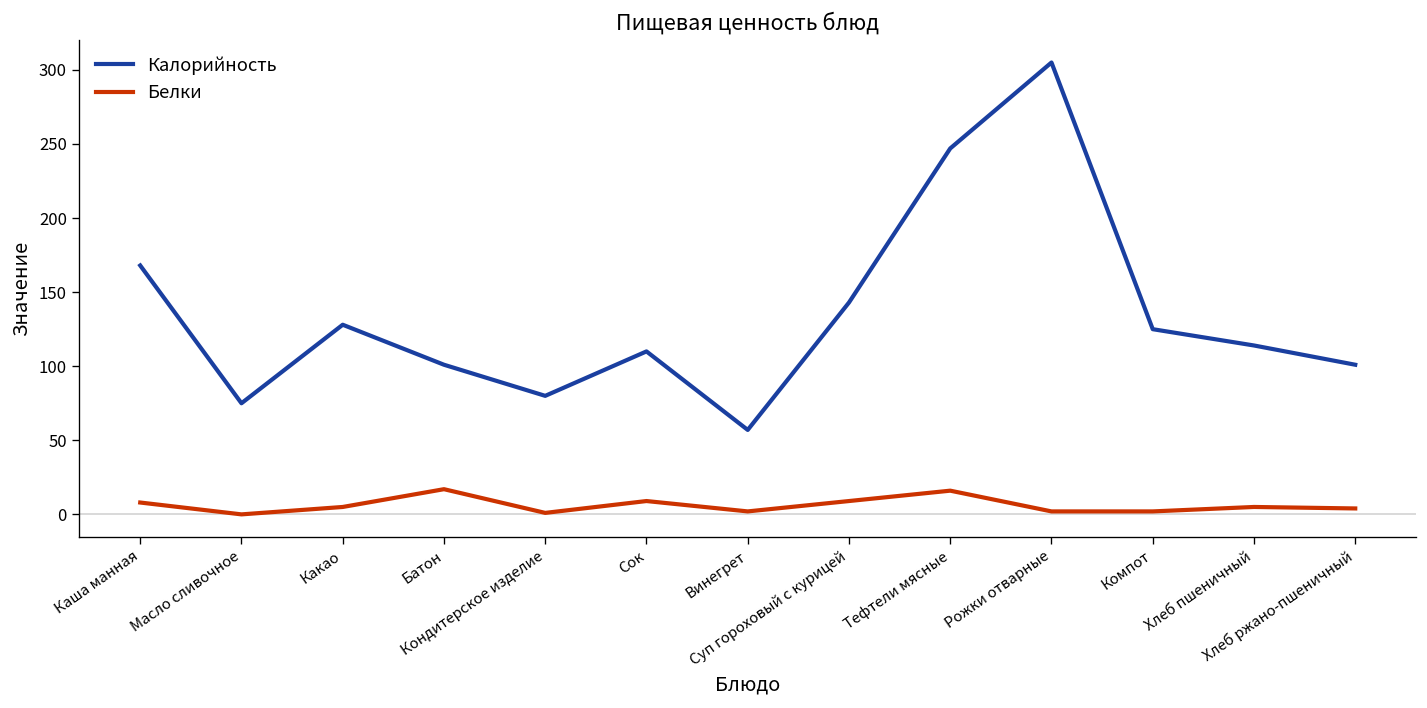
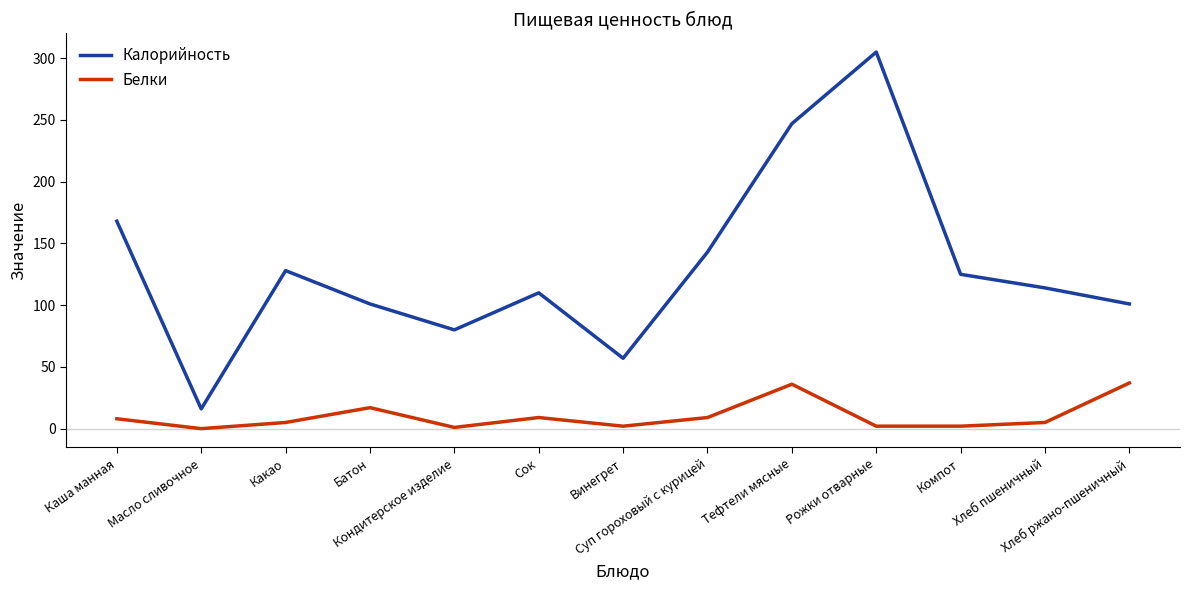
Калорийность, Масло сливочное: 75 -> 16
Белки, Тефтели мясные: 16 -> 36
Белки, Хлеб ржано-пшеничный: 4 -> 37
